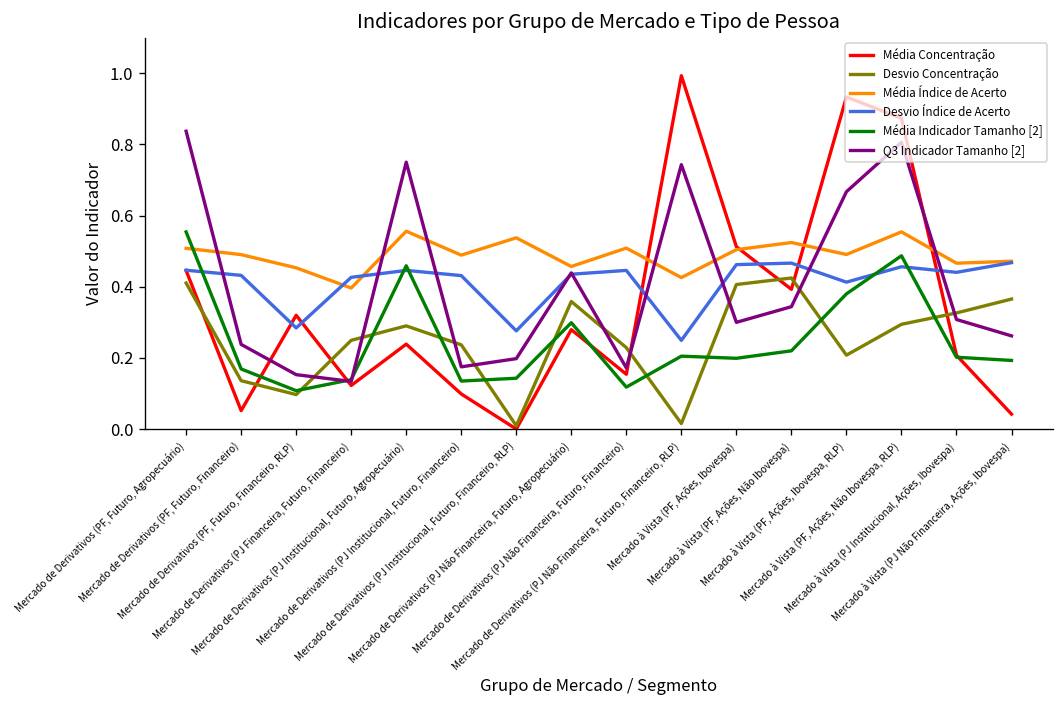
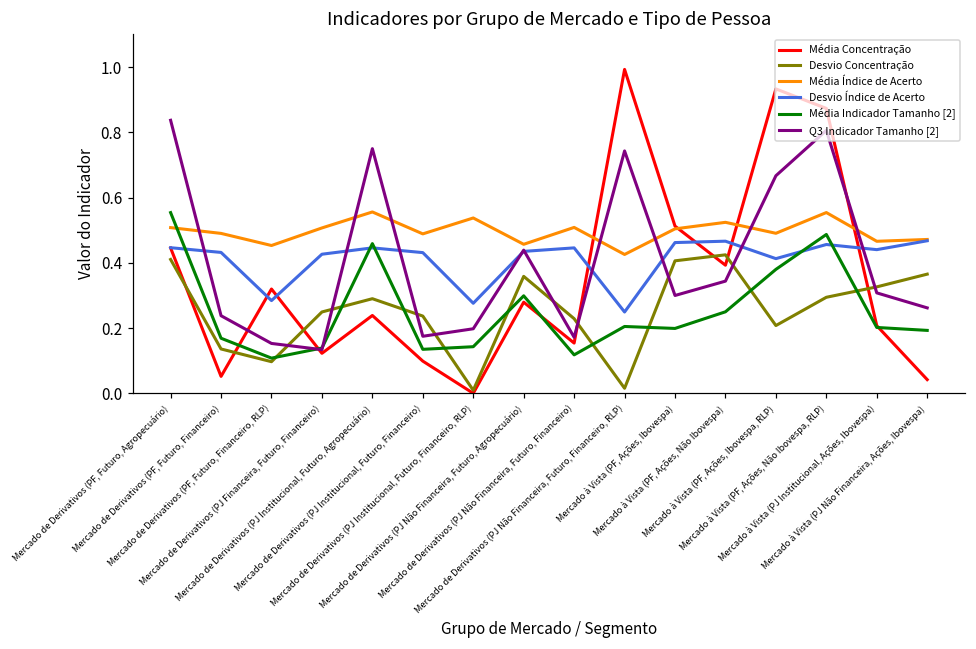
Média Índice de Acerto, Mercado de Derivativos (PJ Financeira, Futuro, Financeiro): 0.40 -> 0.51
Média Indicador Tamanho [2], Mercado à Vista (PF, Ações, Não Ibovespa): 0.22 -> 0.25
